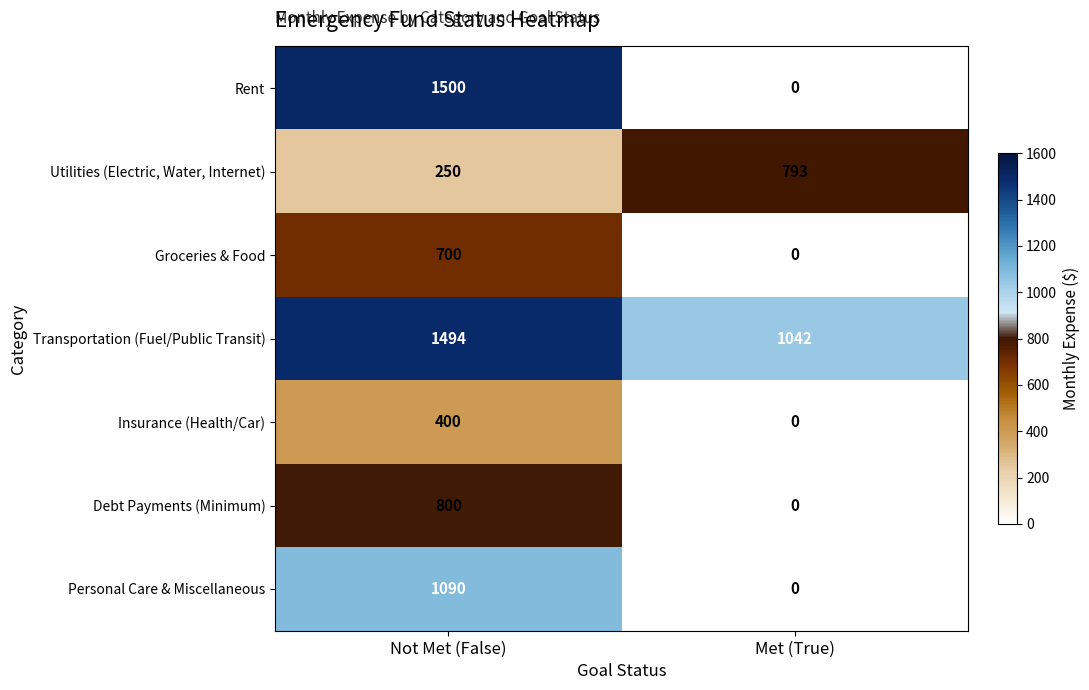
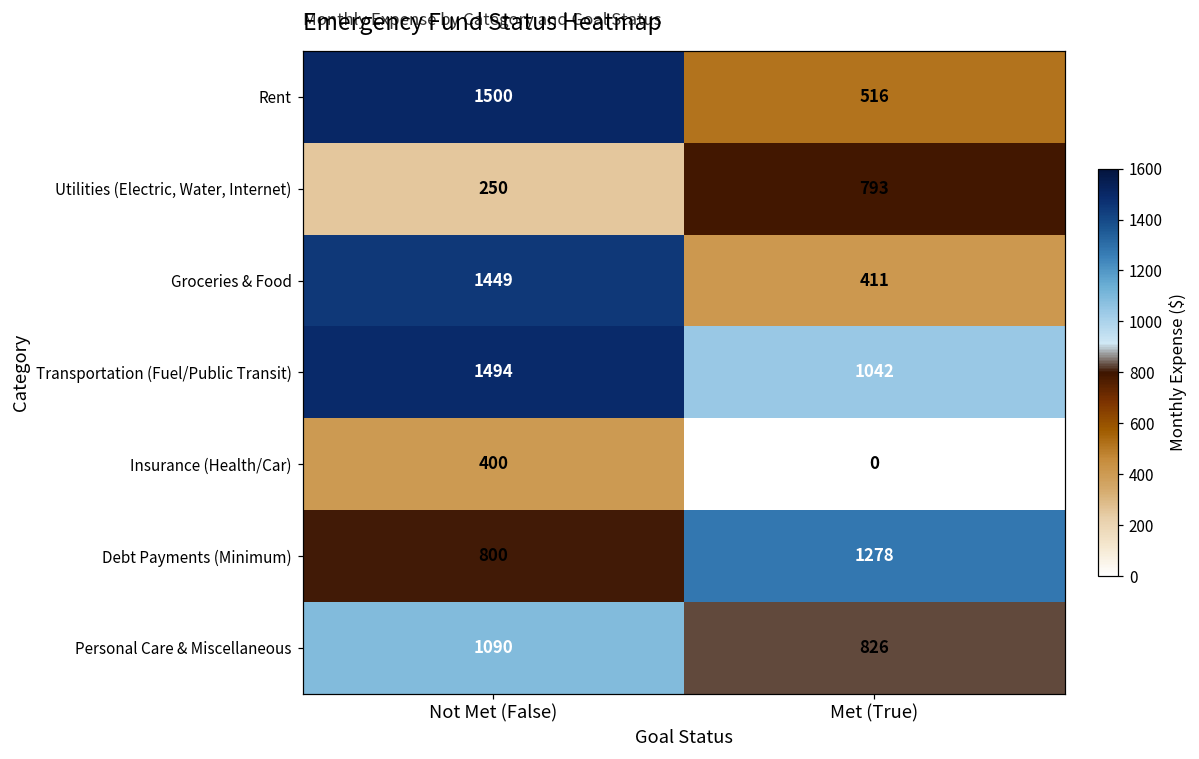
Rent, Met (True): 0 -> 516
Groceries & Food, Not Met (False): 700 -> 1449
Groceries & Food, Met (True): 0 -> 411
Debt Payments (Minimum), Met (True): 0 -> 1278
Personal Care & Miscellaneous, Met (True): 0 -> 826
